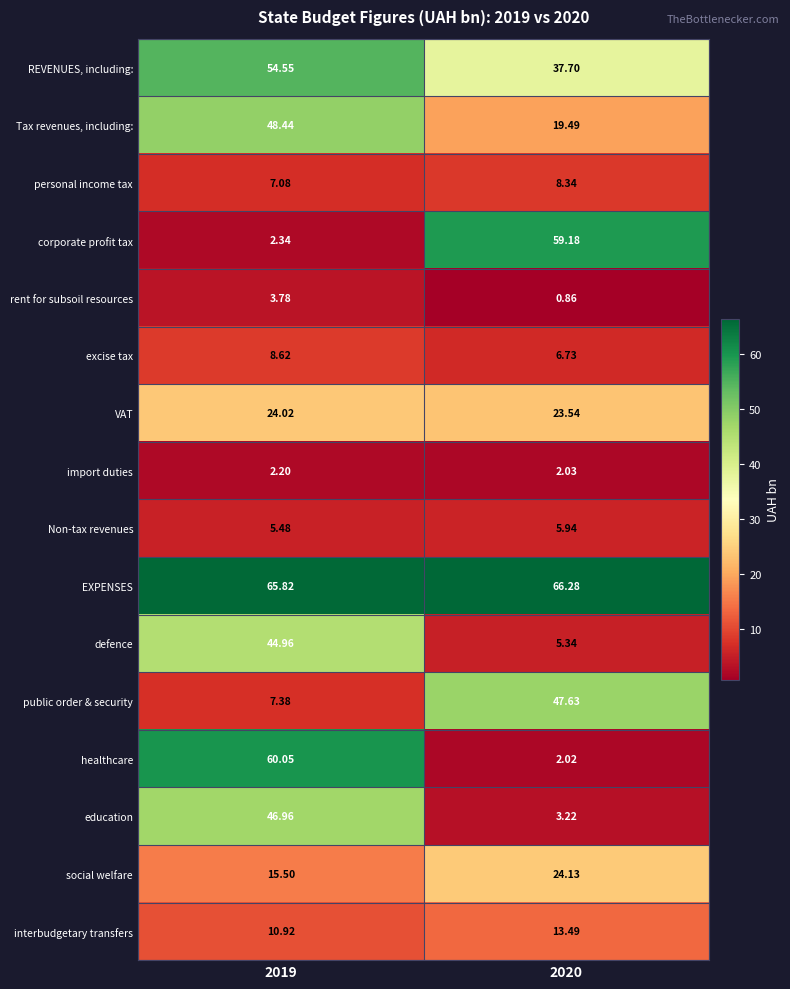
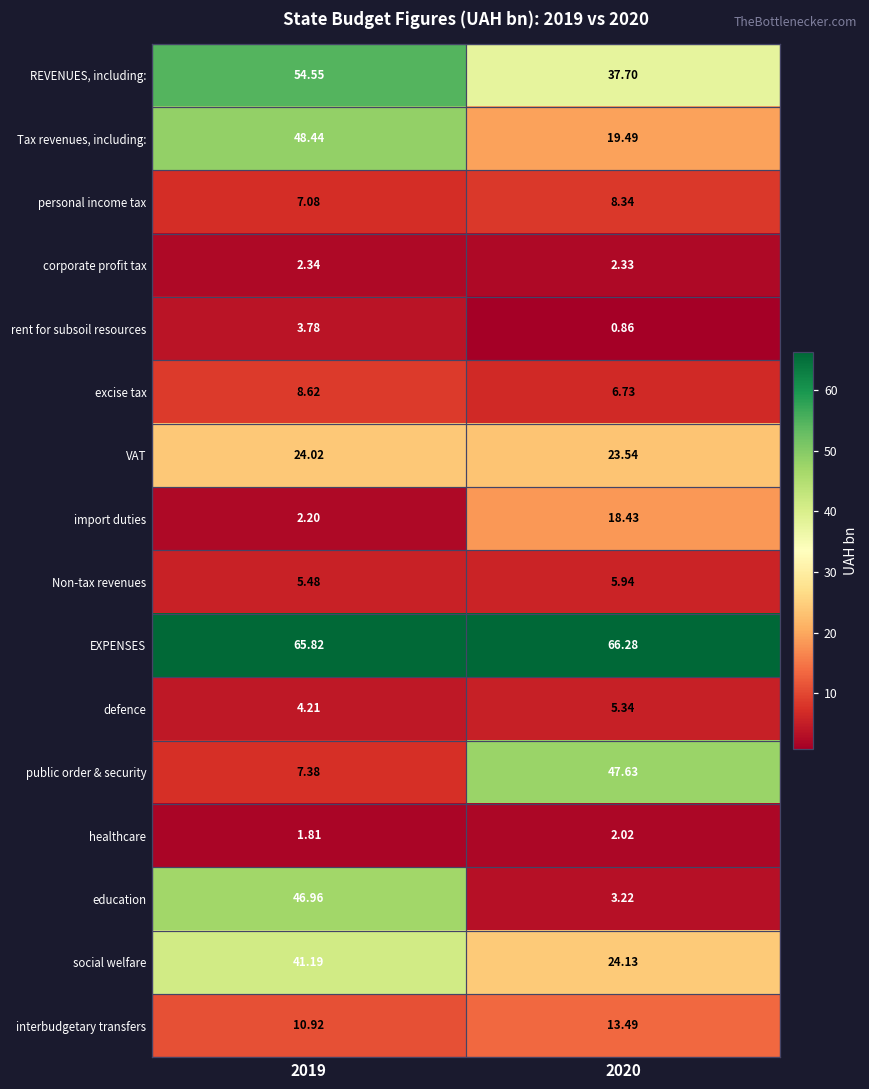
corporate profit tax, 2020: 59.18 -> 2.33
import duties, 2020: 2.03 -> 18.43
defence, 2019: 44.96 -> 4.21
healthcare, 2019: 60.05 -> 1.81
social welfare, 2019: 15.50 -> 41.19
